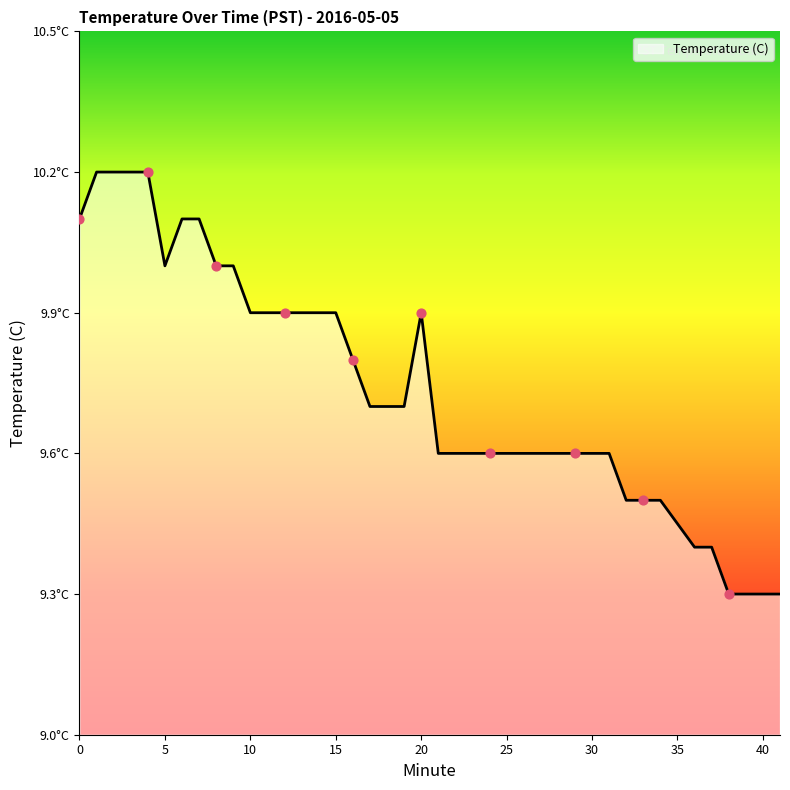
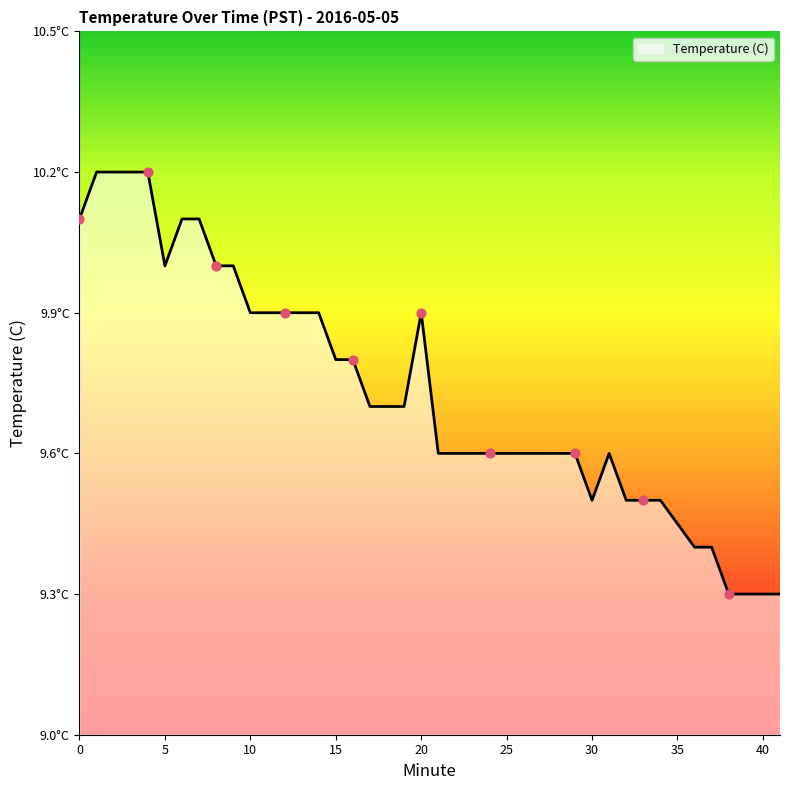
Temperature (C), 15: 9.9°C -> 9.8°C
Temperature (C), 30: 9.6°C -> 9.5°C
